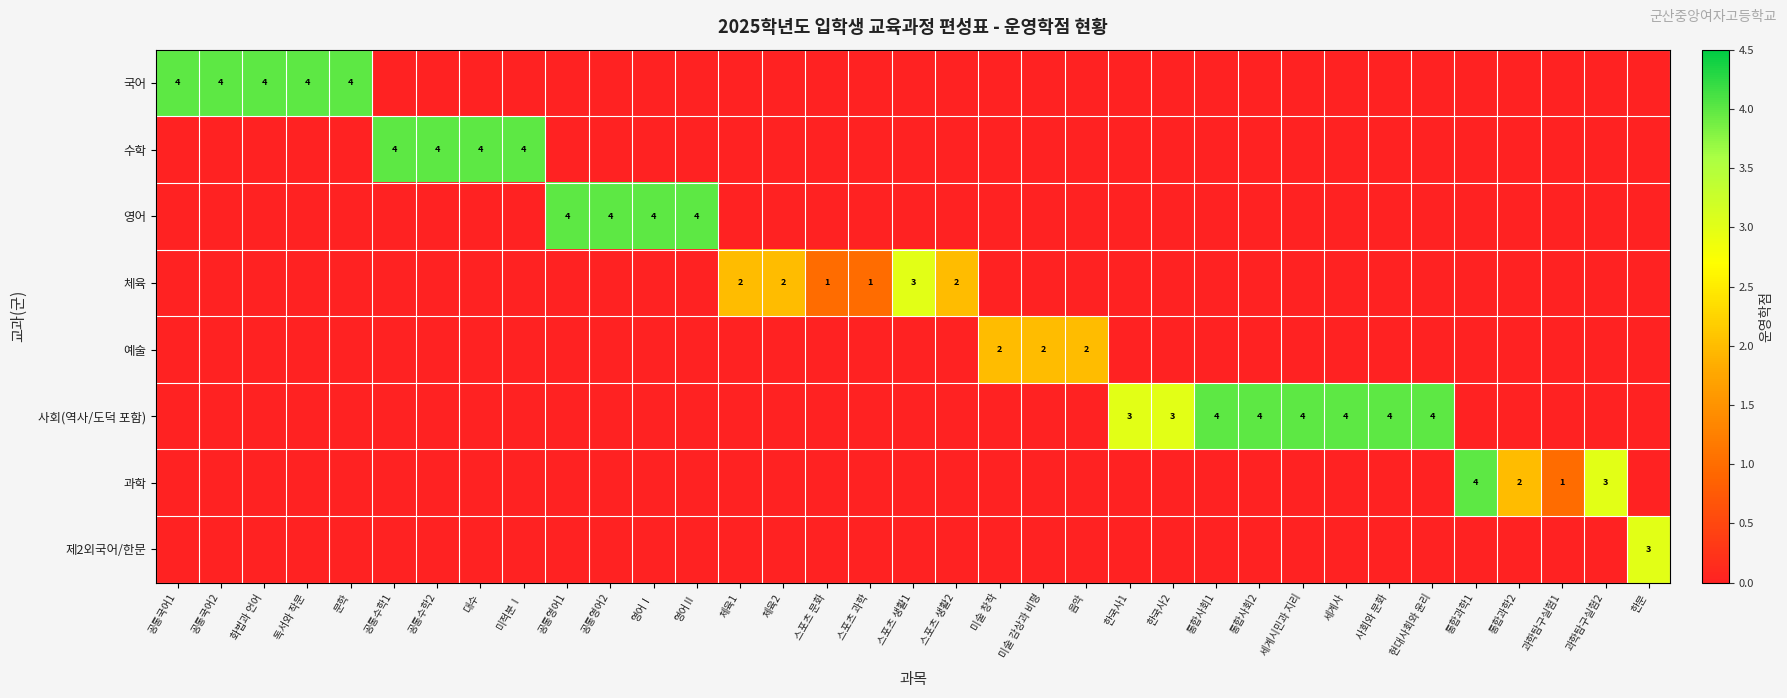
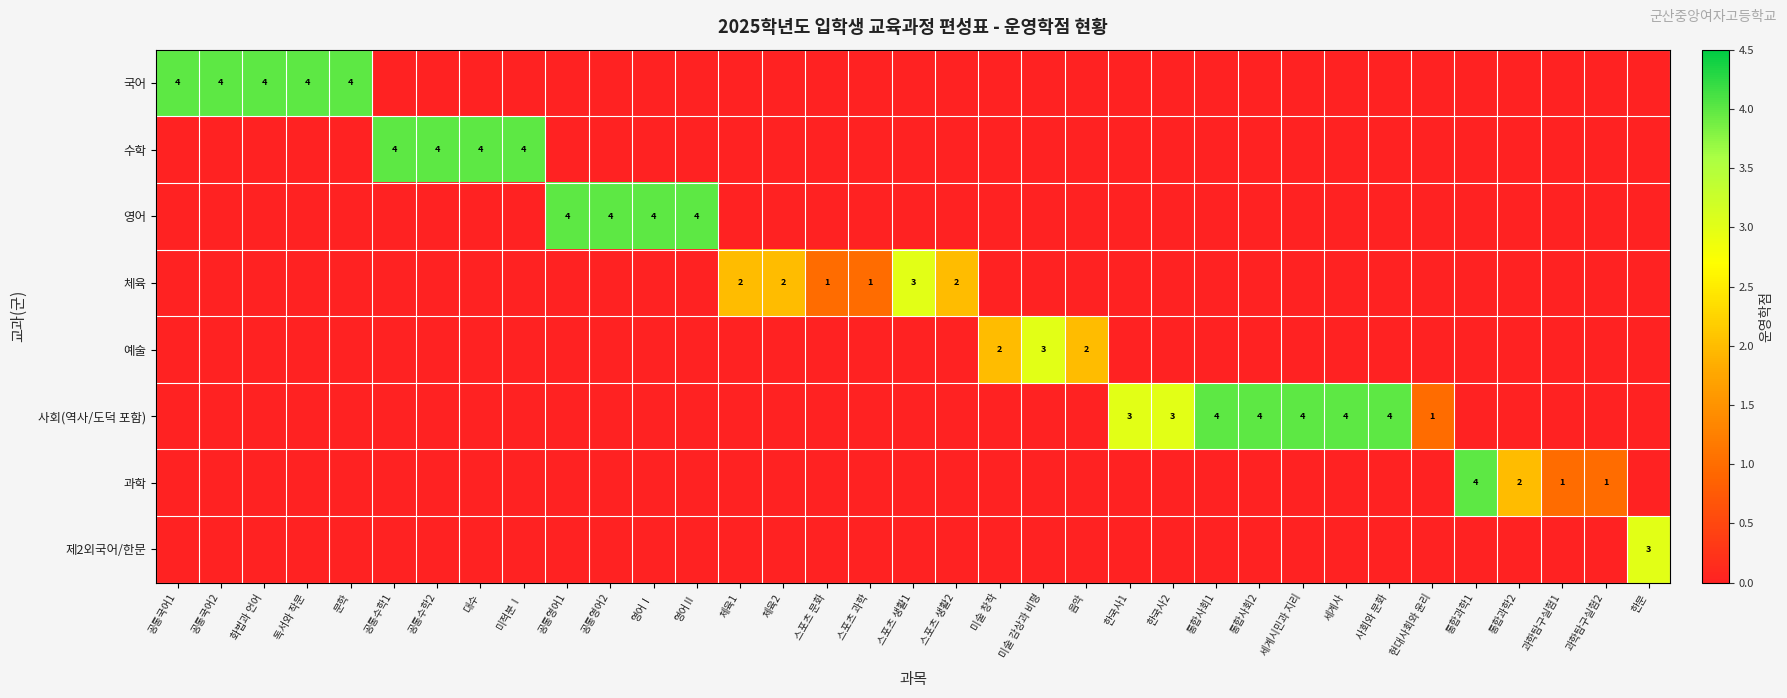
예술, 미술 감상과 비평: 2 -> 3
사회(역사/도덕 포함), 현대사회와 윤리: 4 -> 1
과학, 과학탐구실험2: 3 -> 1
